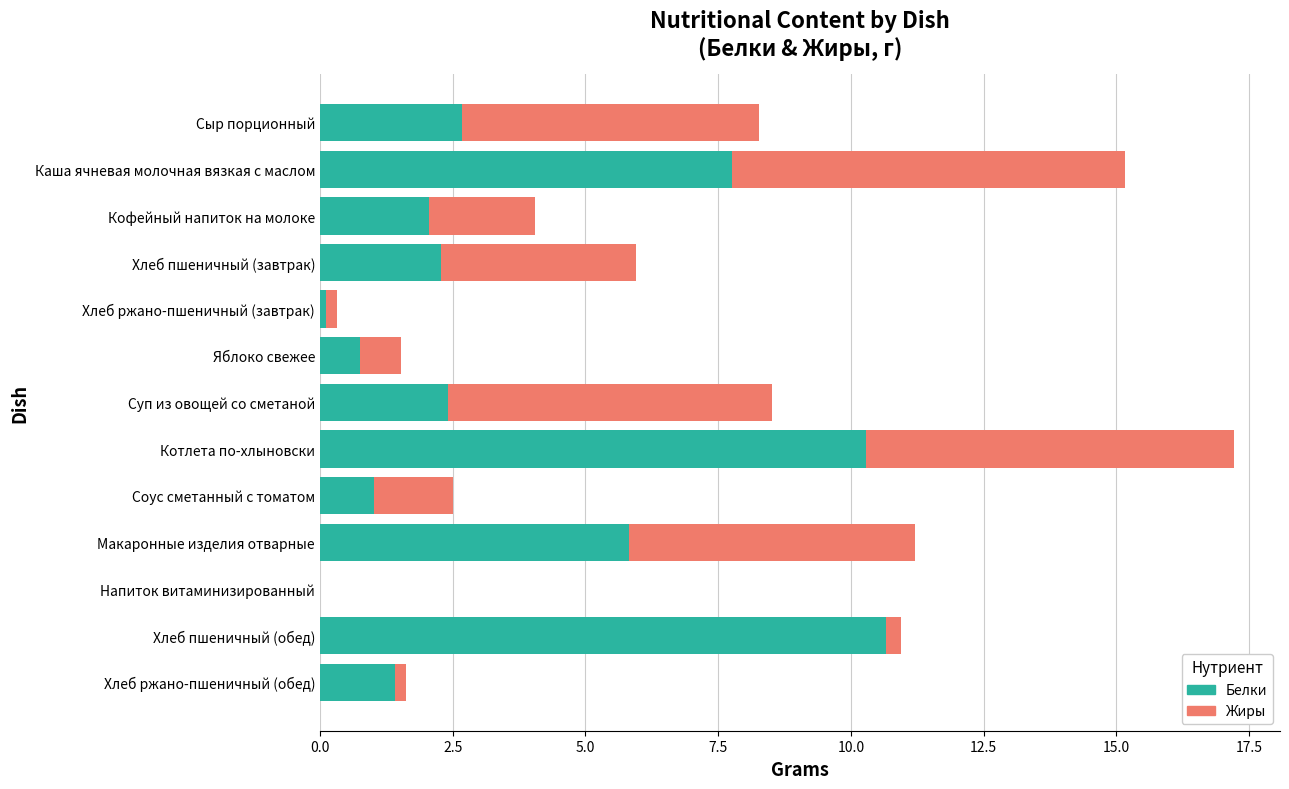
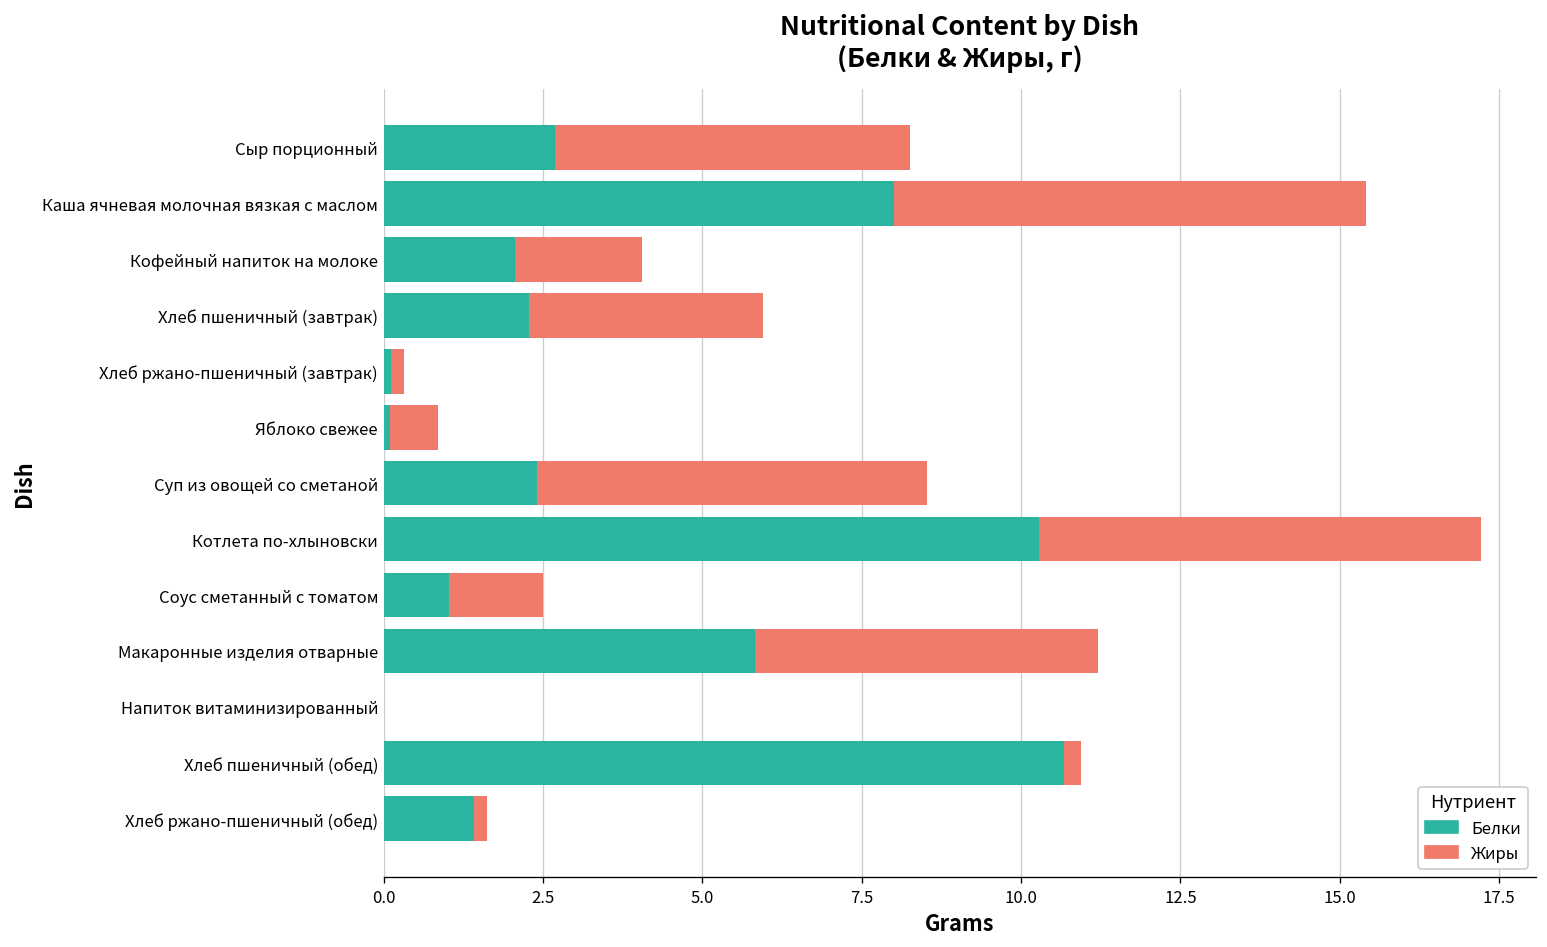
Белки, Каша ячневая молочная вязкая с маслом: 7.8 -> 8.0
Белки, Яблоко свежее: 0.8 -> 0.1
